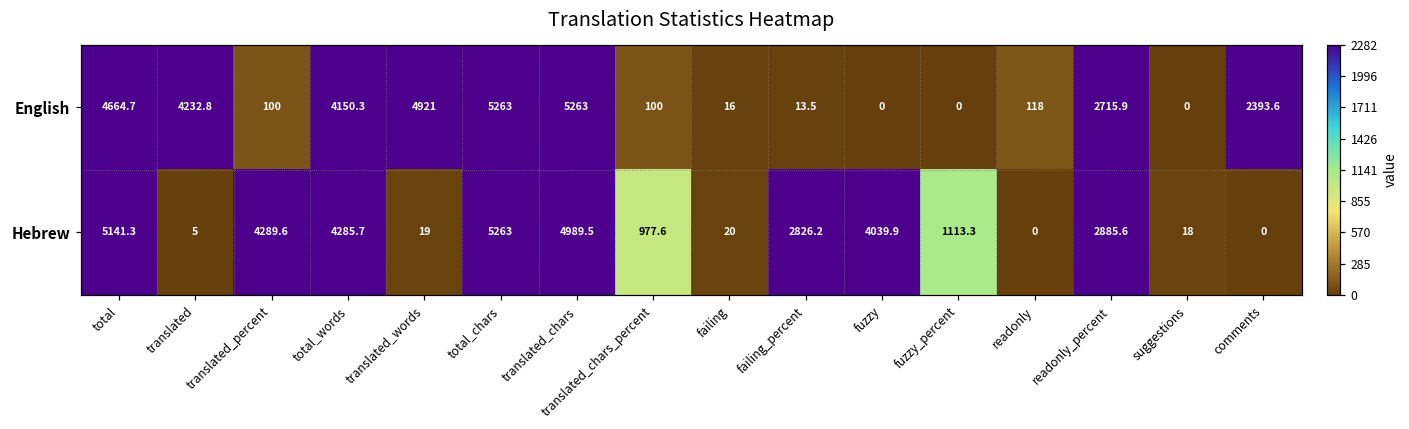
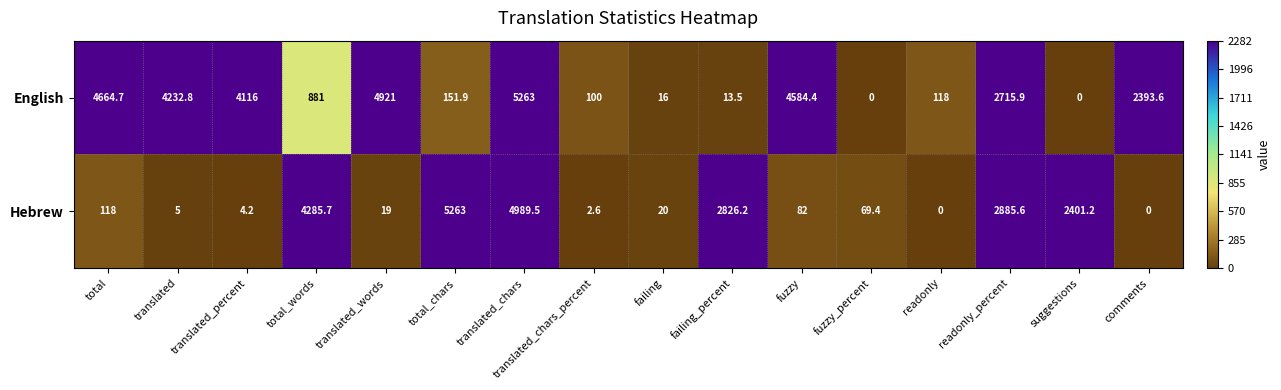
English, translated_percent: 100 -> 4116
English, total_words: 4150.3 -> 881
English, total_chars: 5263 -> 151.9
English, fuzzy: 0 -> 4584.4
Hebrew, total: 5141.3 -> 118
Hebrew, translated_percent: 4289.6 -> 4.2
Hebrew, translated_chars_percent: 977.6 -> 2.6
Hebrew, fuzzy: 4039.9 -> 82
Hebrew, fuzzy_percent: 1113.3 -> 69.4
Hebrew, suggestions: 18 -> 2401.2
